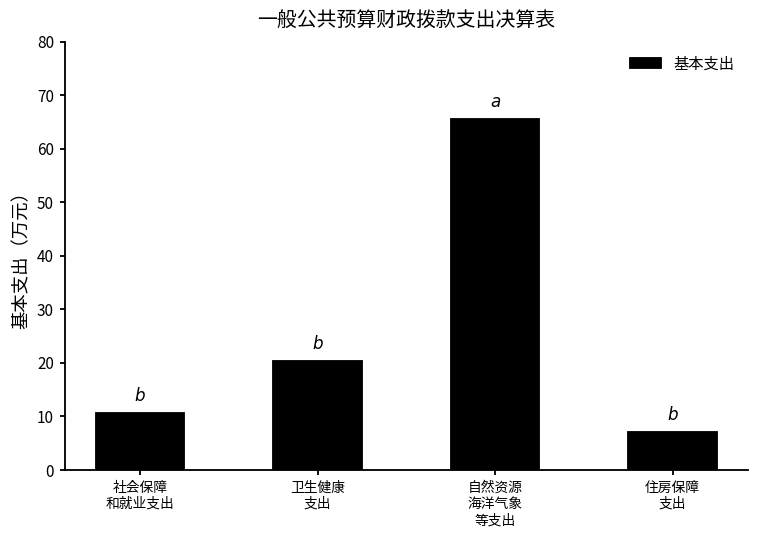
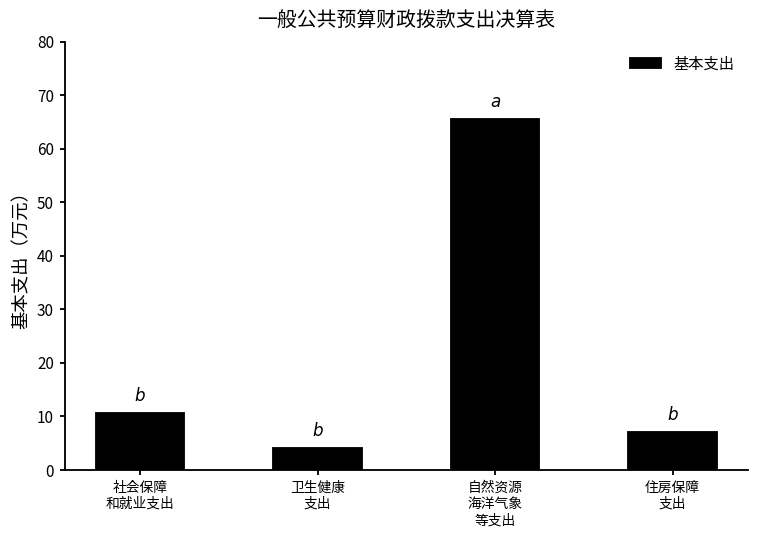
卫生健康 支出: 20 -> 4
